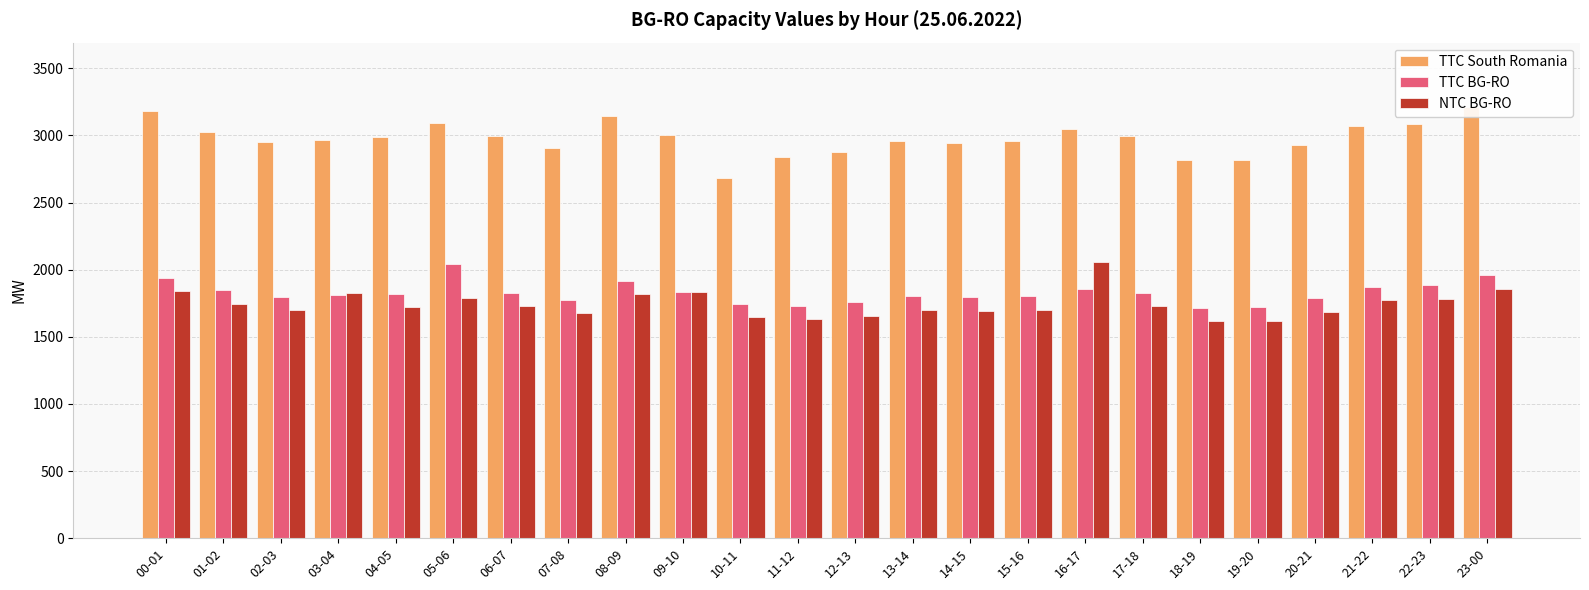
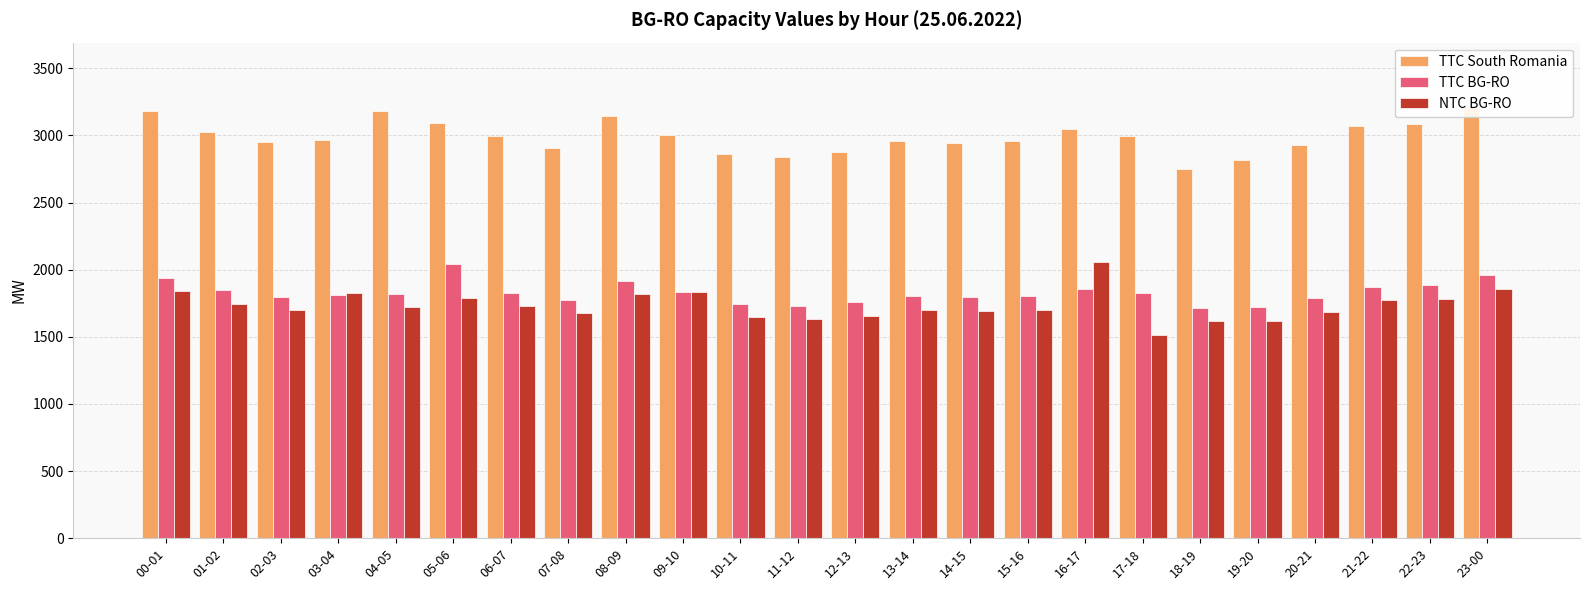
TTC South Romania, 04-05: 2990 -> 3180
TTC South Romania, 10-11: 2680 -> 2860
NTC BG-RO, 17-18: 1730 -> 1520
TTC South Romania, 18-19: 2820 -> 2750
